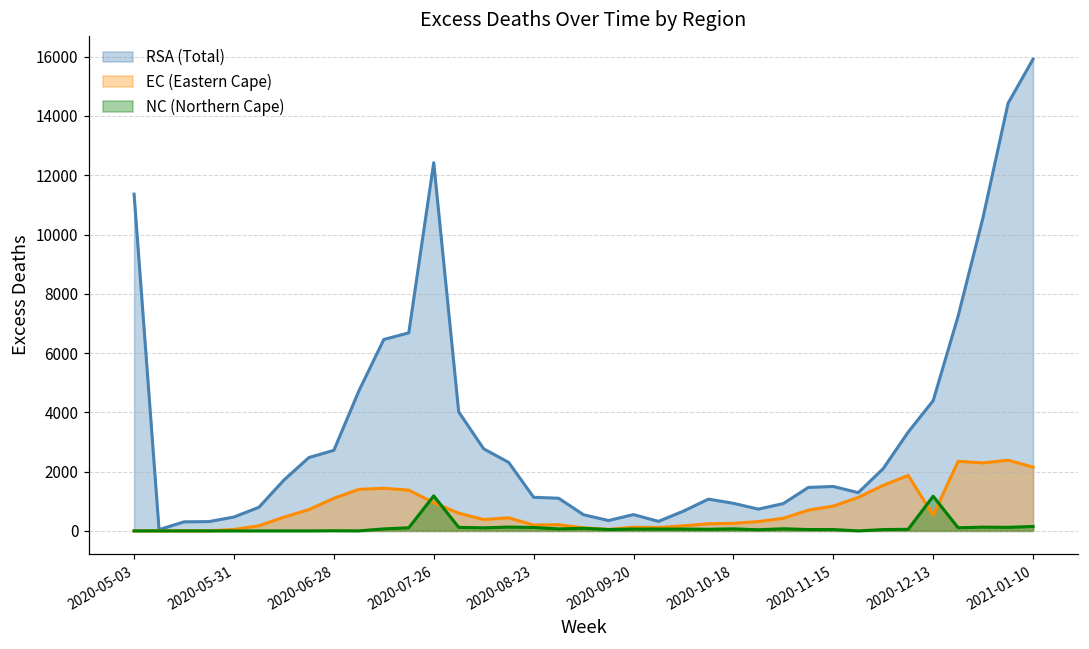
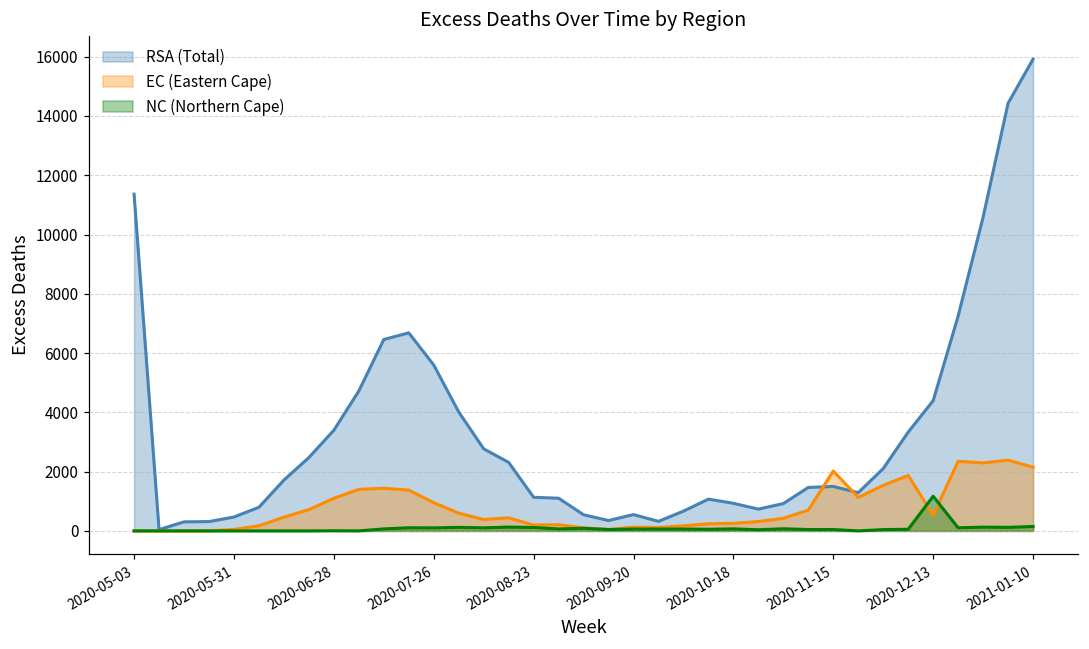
RSA (Total), 2020-06-28: 2700 -> 3400
RSA (Total), 2020-07-26: 12400 -> 5600
NC (Northern Cape), 2020-07-26: 1200 -> 100
EC (Eastern Cape), 2020-11-15: 800 -> 2000
